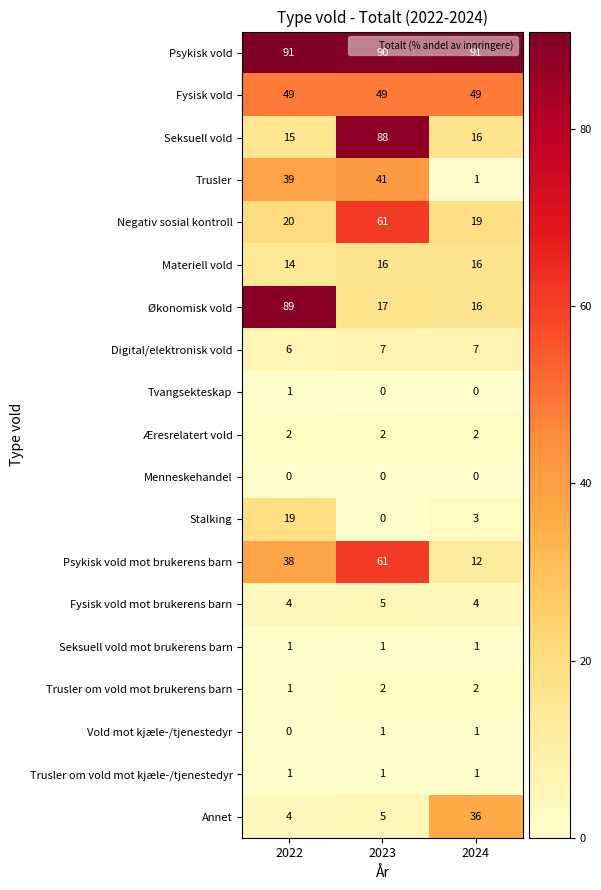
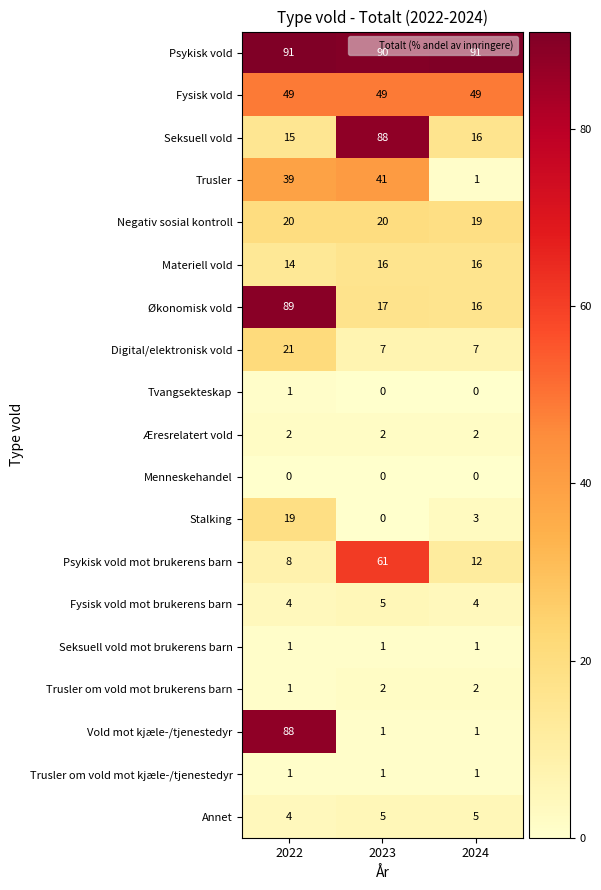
Negativ sosial kontroll, 2023: 61 -> 20
Digital/elektronisk vold, 2022: 6 -> 21
Psykisk vold mot brukerens barn, 2022: 38 -> 8
Vold mot kjæle-/tjenestedyr, 2022: 0 -> 88
Annet, 2024: 36 -> 5
